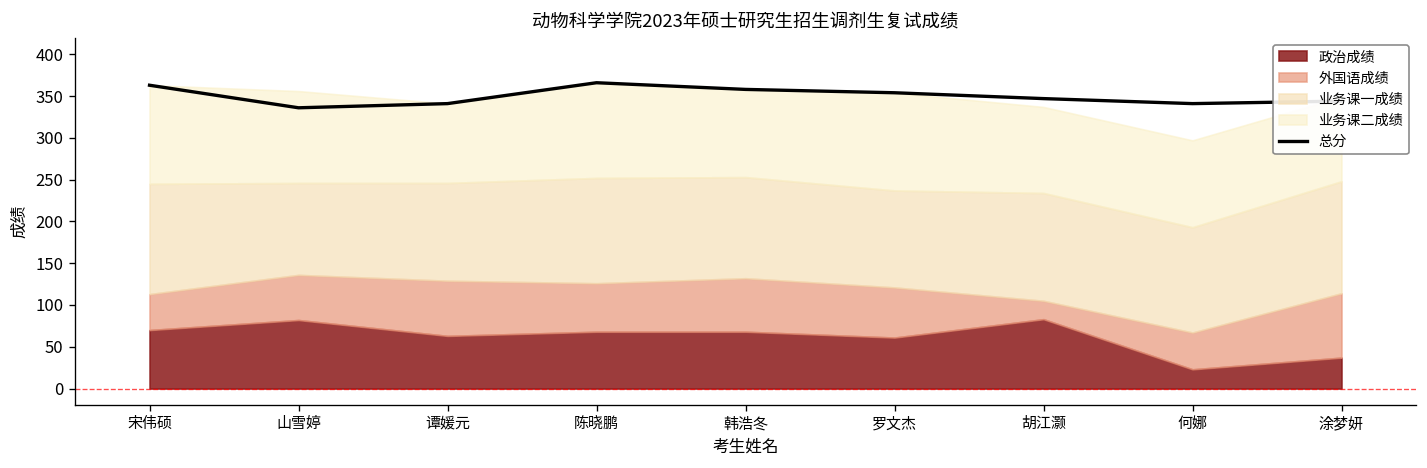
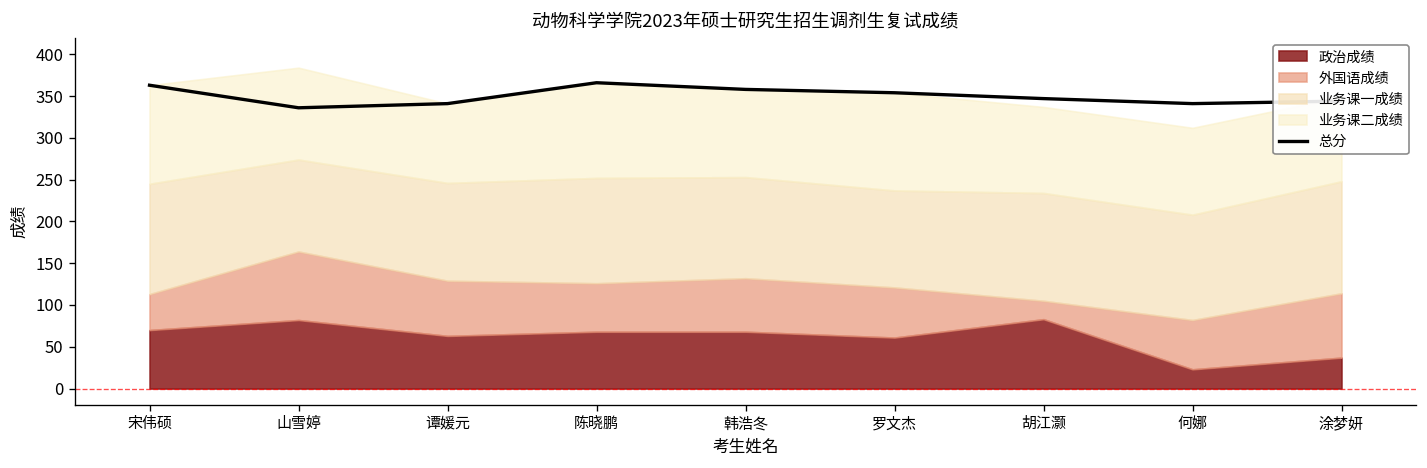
外国语成绩, 山雪婷: 50 -> 80
外国语成绩, 何娜: 40 -> 60
